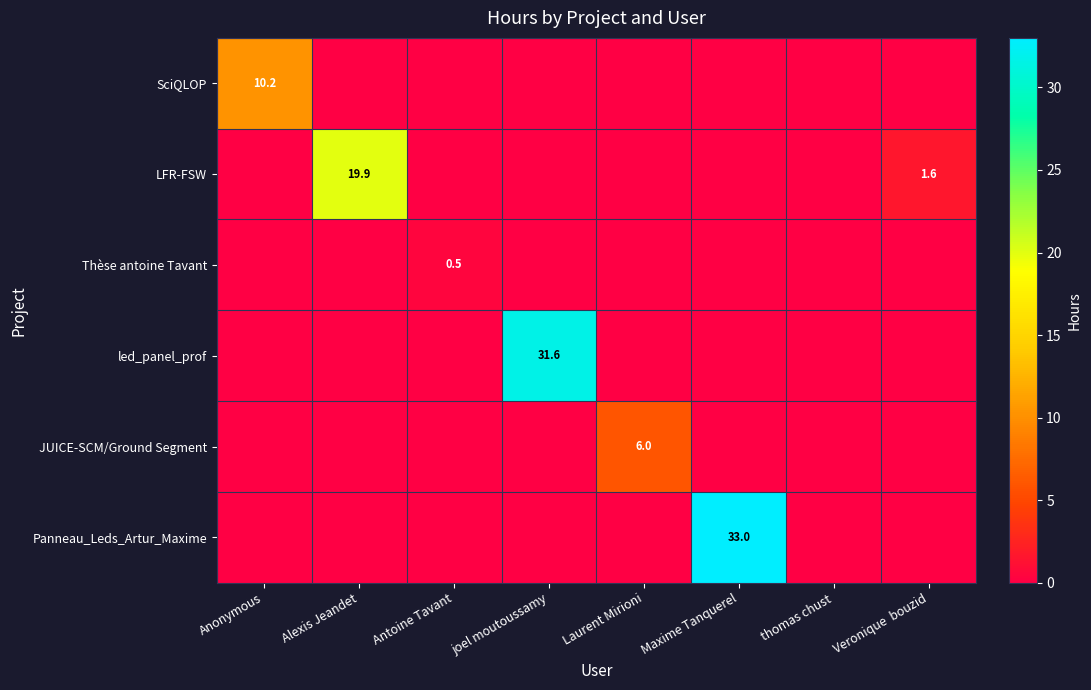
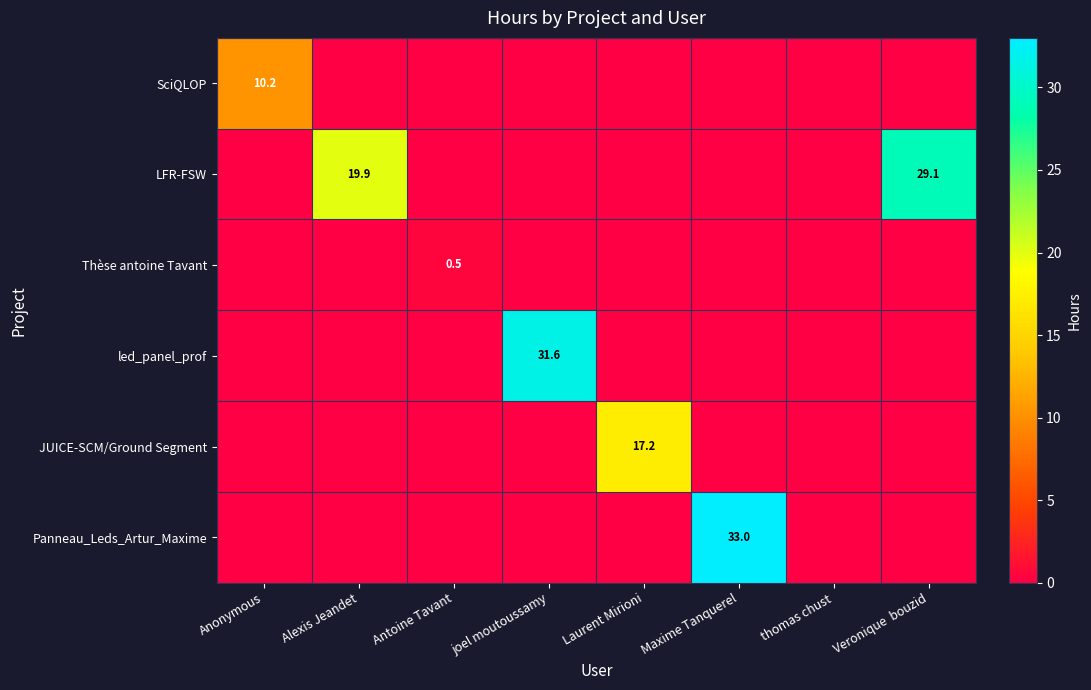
LFR-FSW, Veronique bouzid: 1.6 -> 29.1
JUICE-SCM/Ground Segment, Laurent Mirioni: 6.0 -> 17.2
